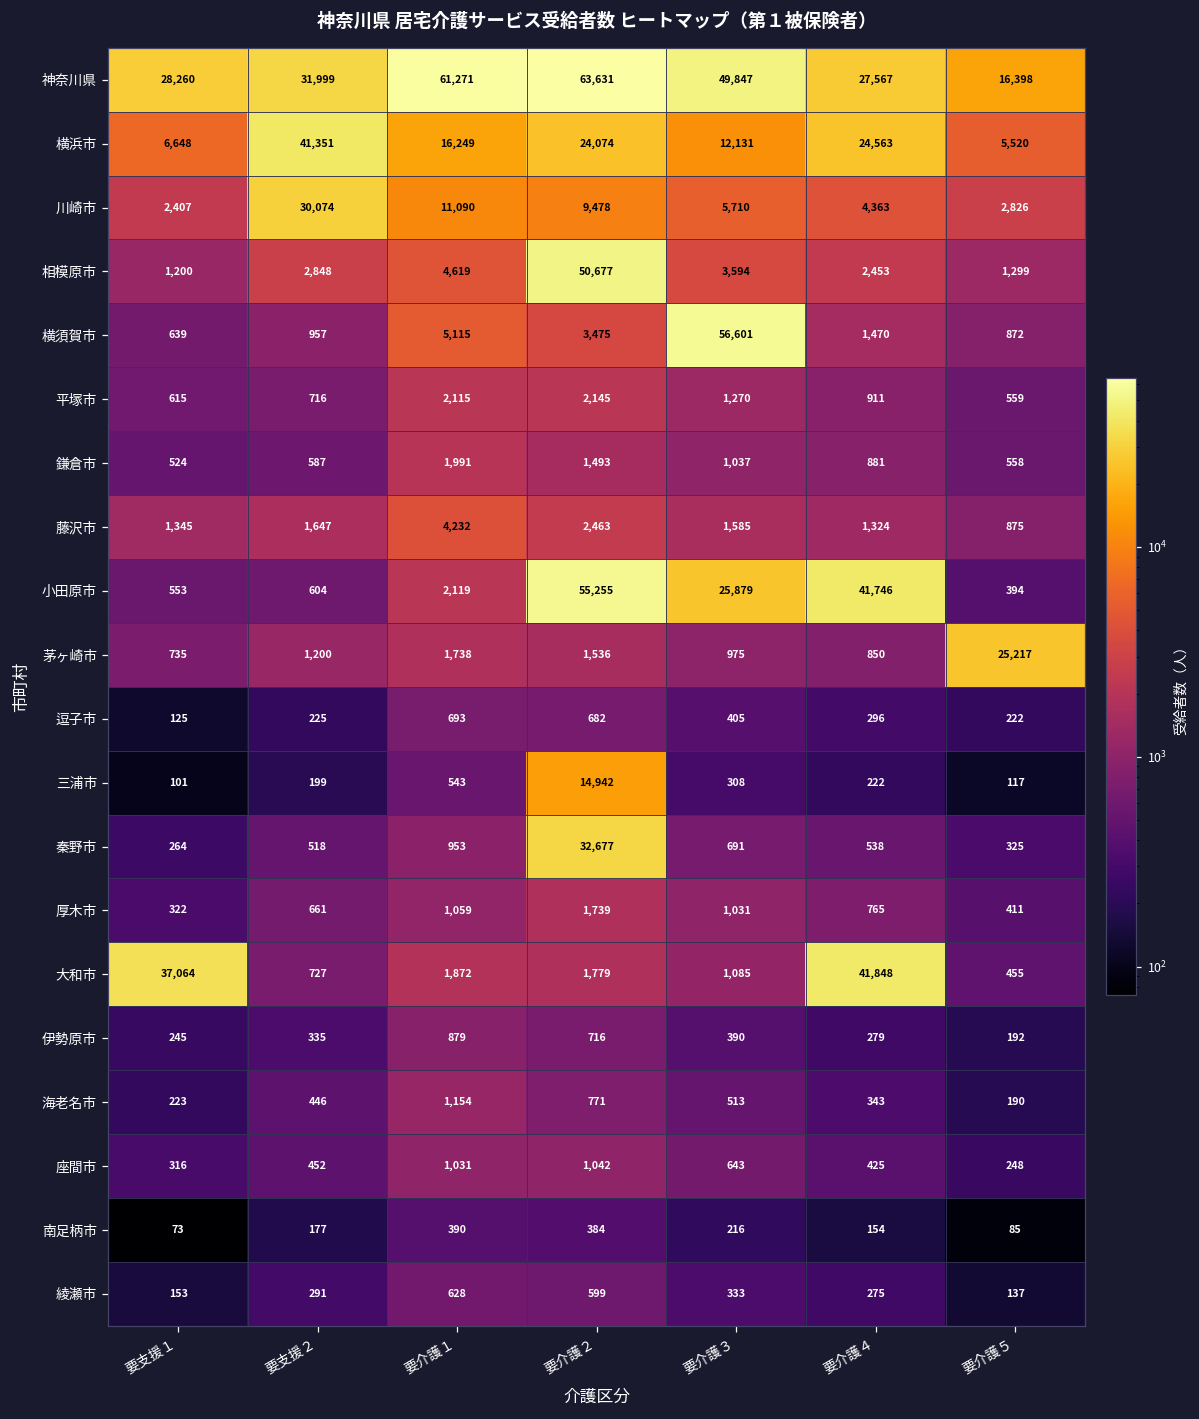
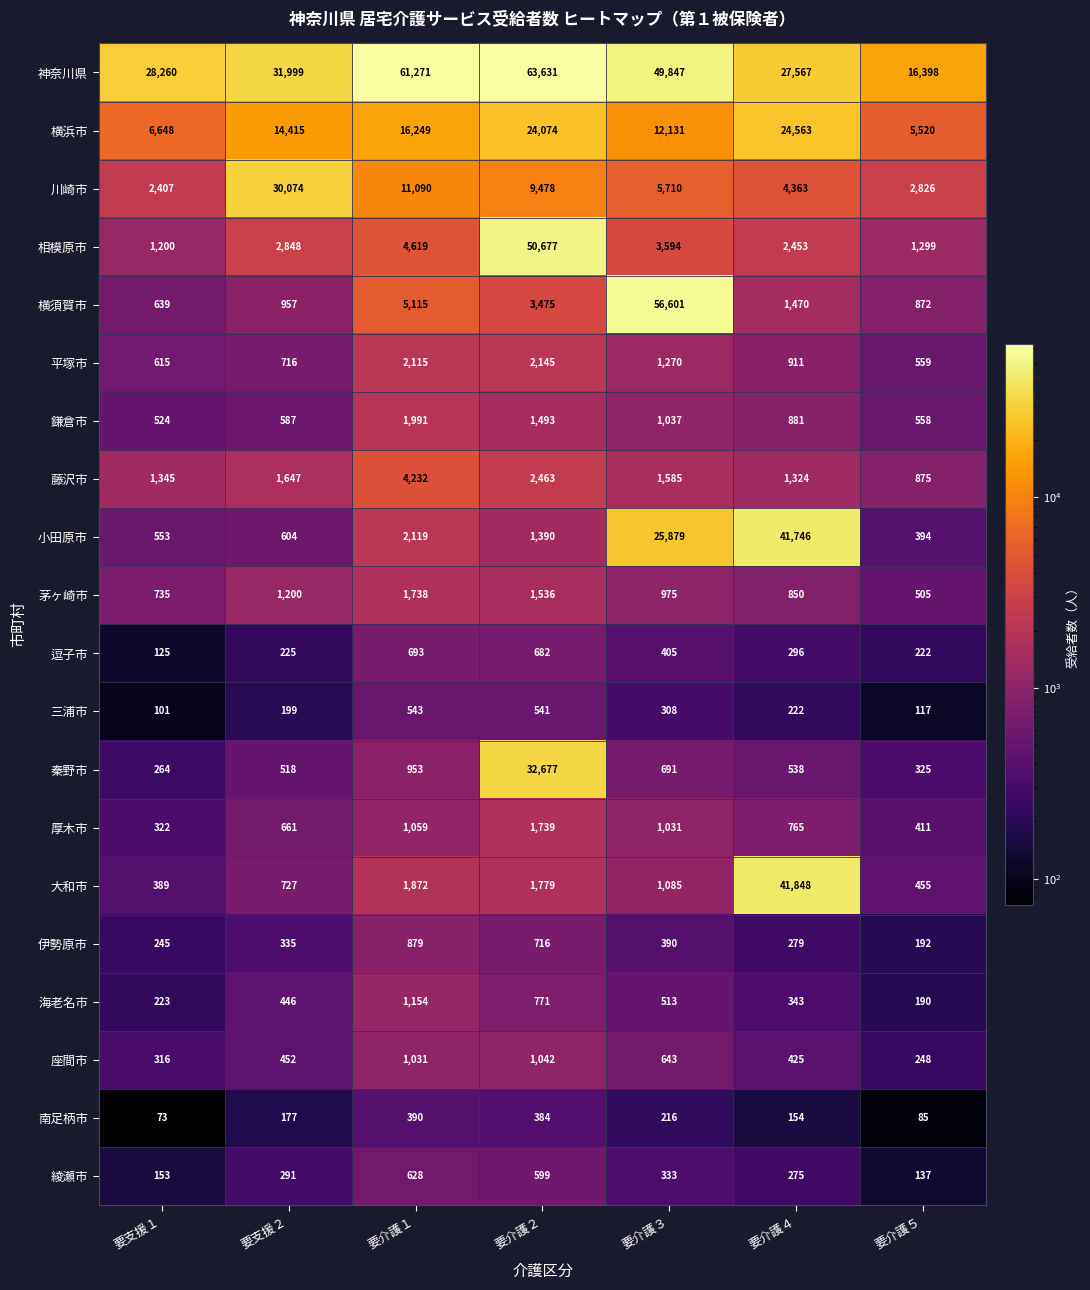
横浜市, 要支援２: 41,351 -> 14,415
小田原市, 要介護２: 55,255 -> 1,390
茅ヶ崎市, 要介護５: 25,217 -> 505
三浦市, 要介護２: 14,942 -> 541
大和市, 要支援１: 37,064 -> 389
